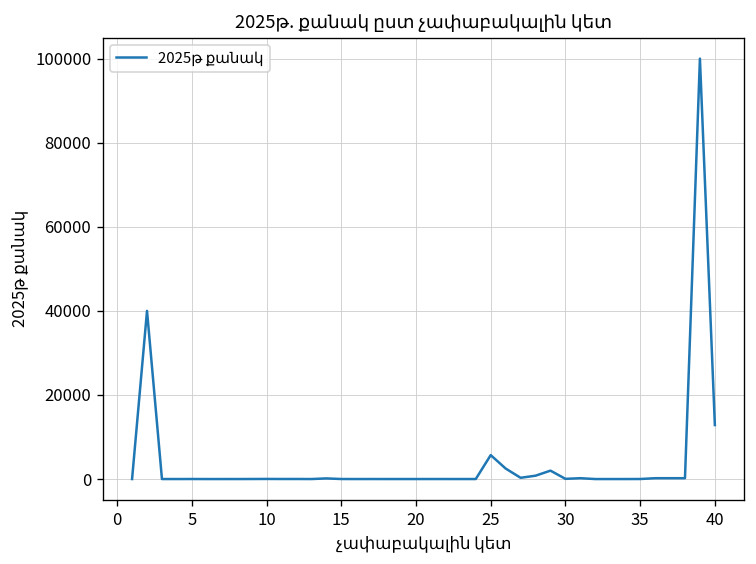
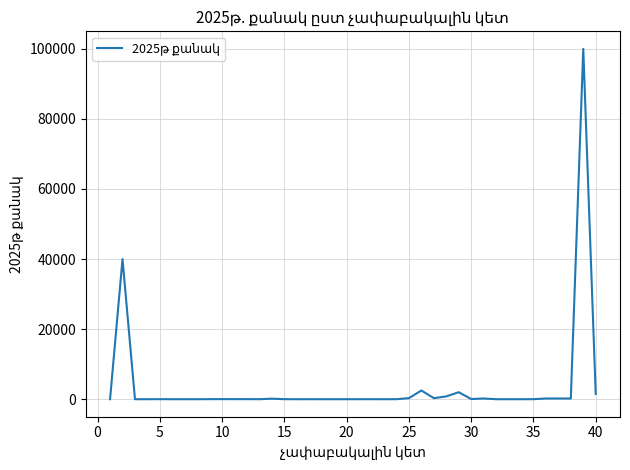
25: 6000 -> 0
40: 13000 -> 2000
